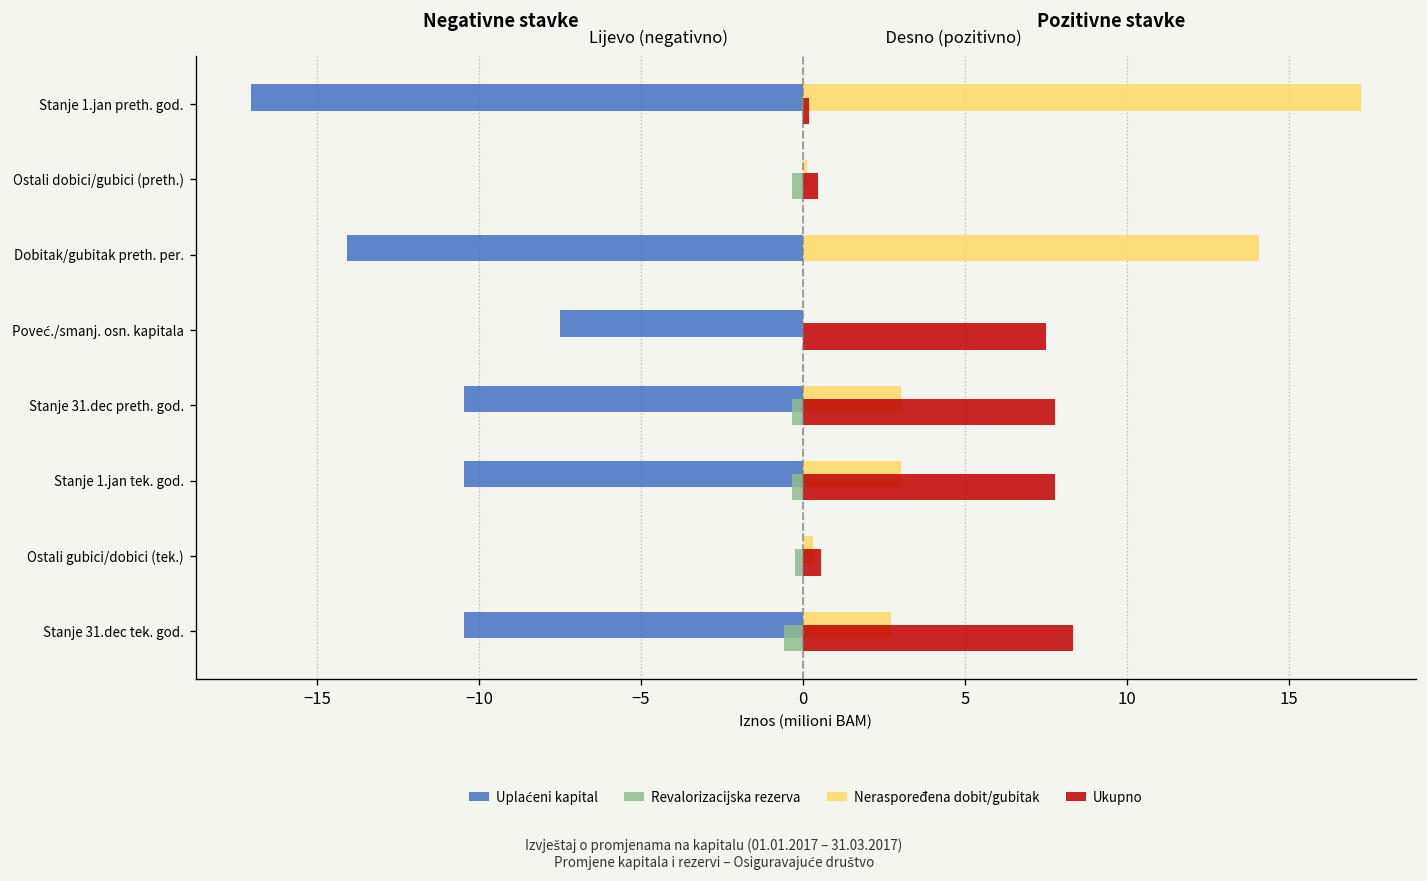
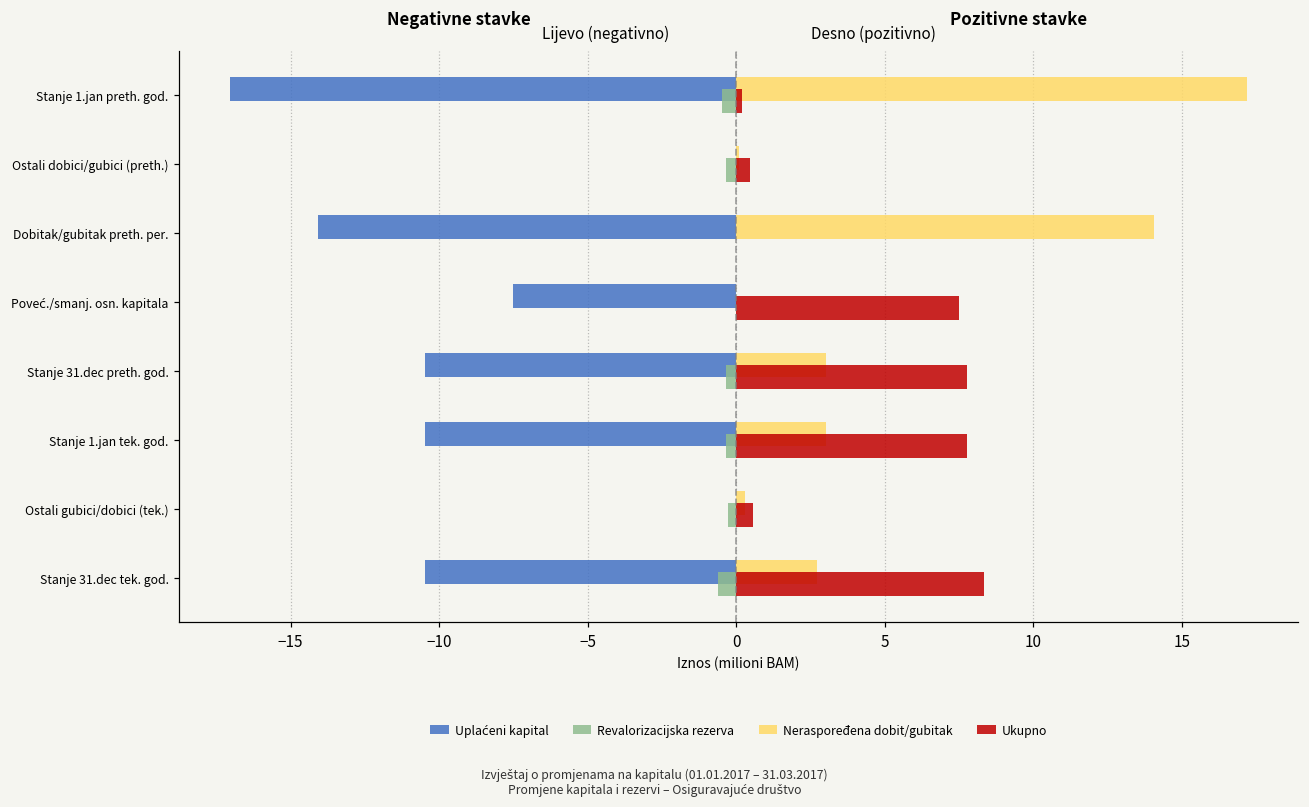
Revalorizacijska rezerva, Stanje 1.jan preth. god.: 0.0 -> -0.5
